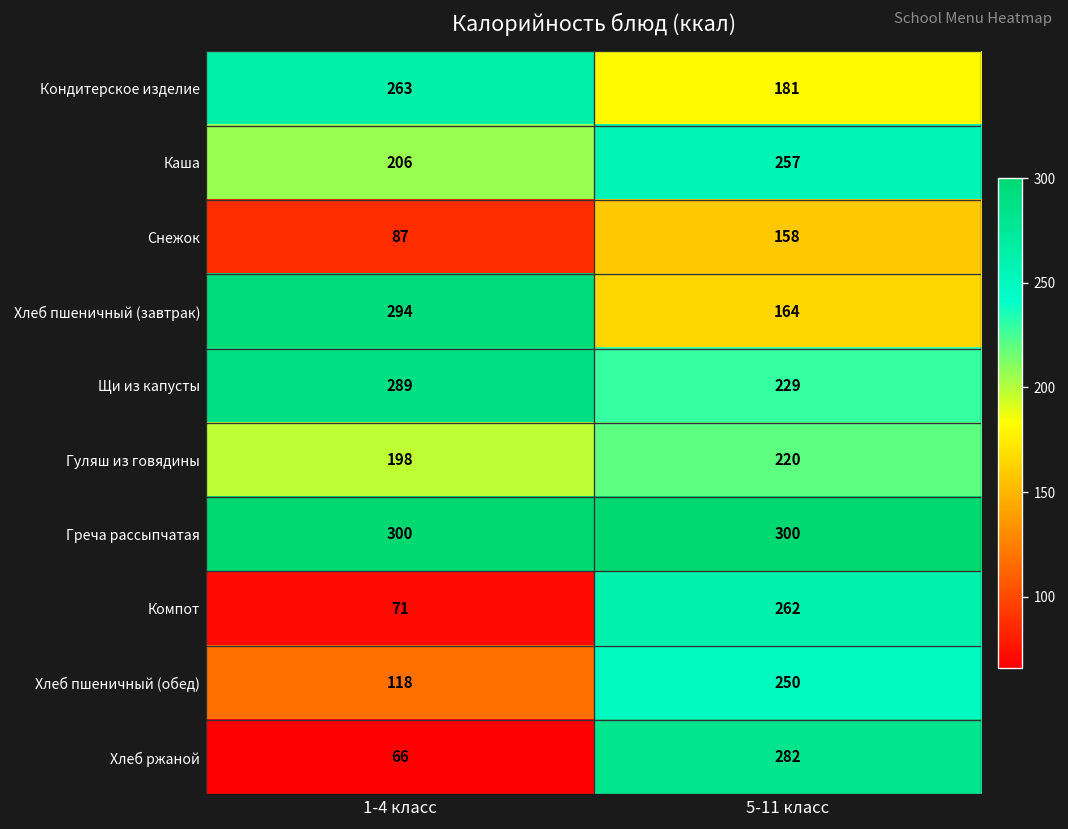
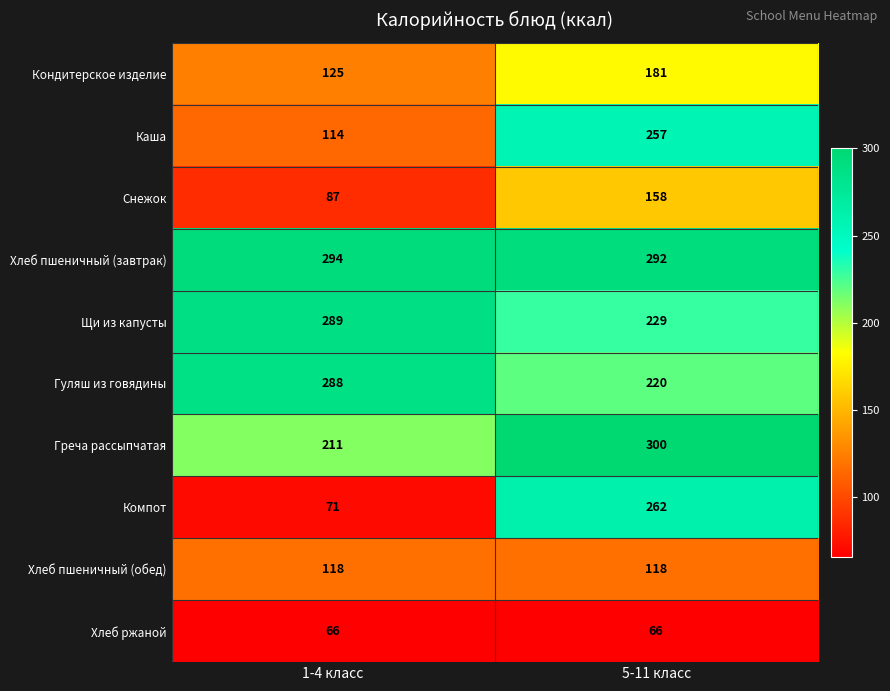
Кондитерское изделие, 1-4 класс: 263 -> 125
Каша, 1-4 класс: 206 -> 114
Хлеб пшеничный (завтрак), 5-11 класс: 164 -> 292
Гуляш из говядины, 1-4 класс: 198 -> 288
Греча рассыпчатая, 1-4 класс: 300 -> 211
Хлеб пшеничный (обед), 5-11 класс: 250 -> 118
Хлеб ржаной, 5-11 класс: 282 -> 66
